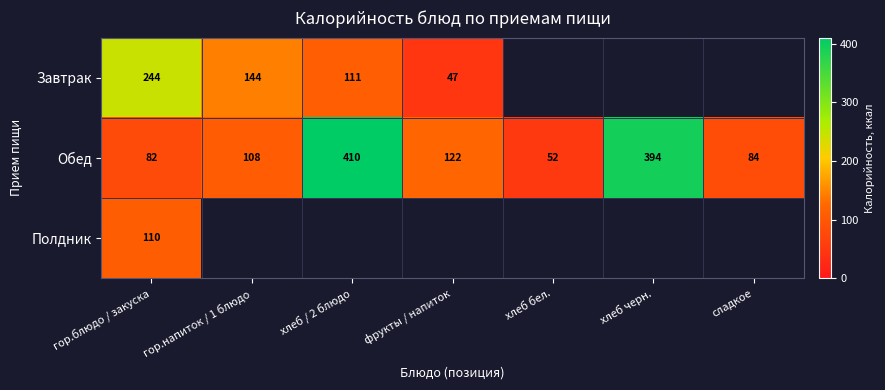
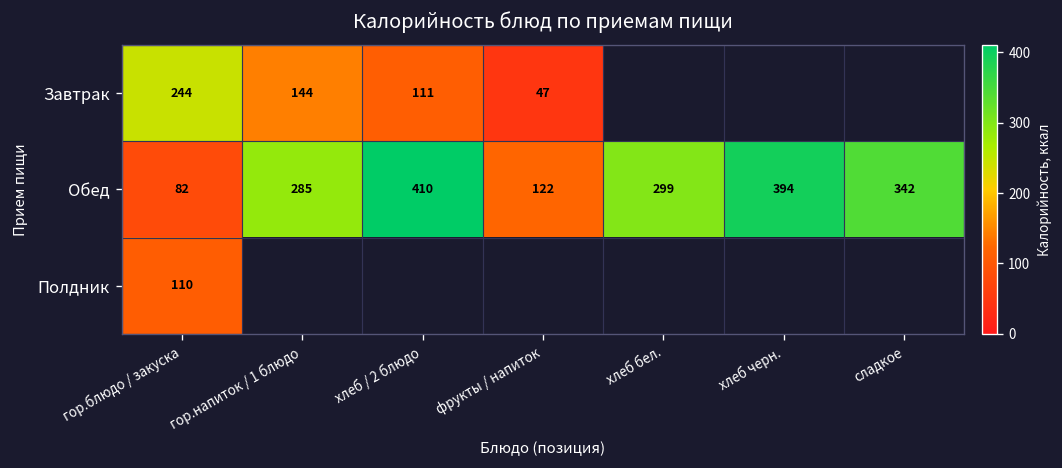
Обед, гор.напиток / 1 блюдо: 108 -> 285
Обед, хлеб бел.: 52 -> 299
Обед, сладкое: 84 -> 342
